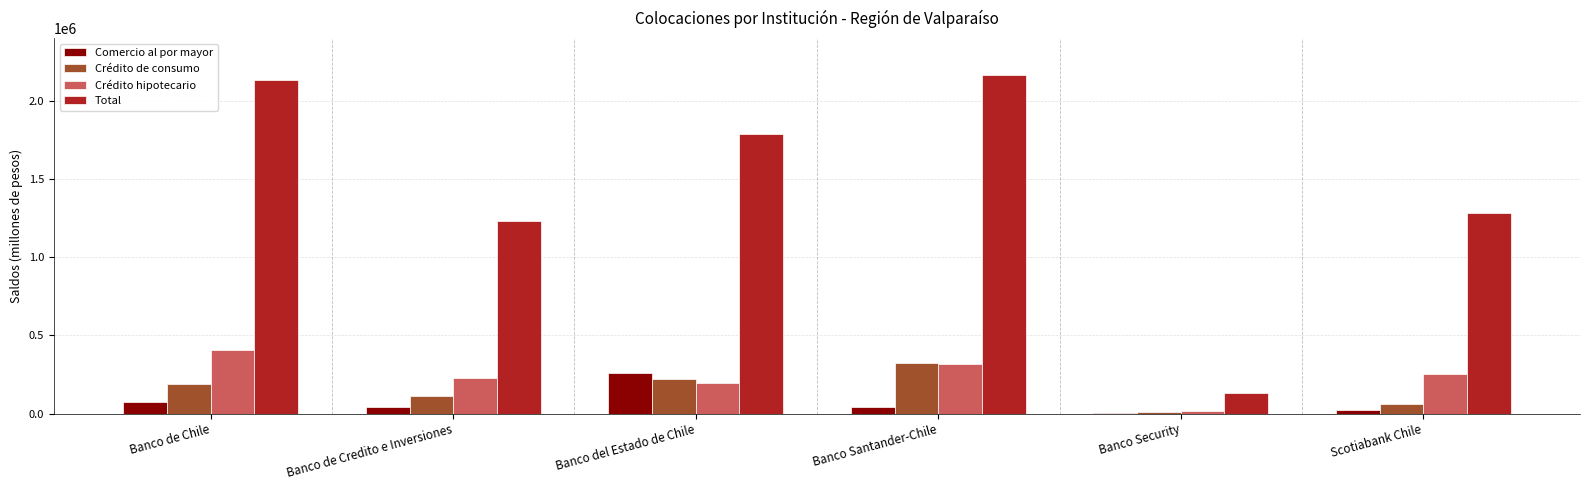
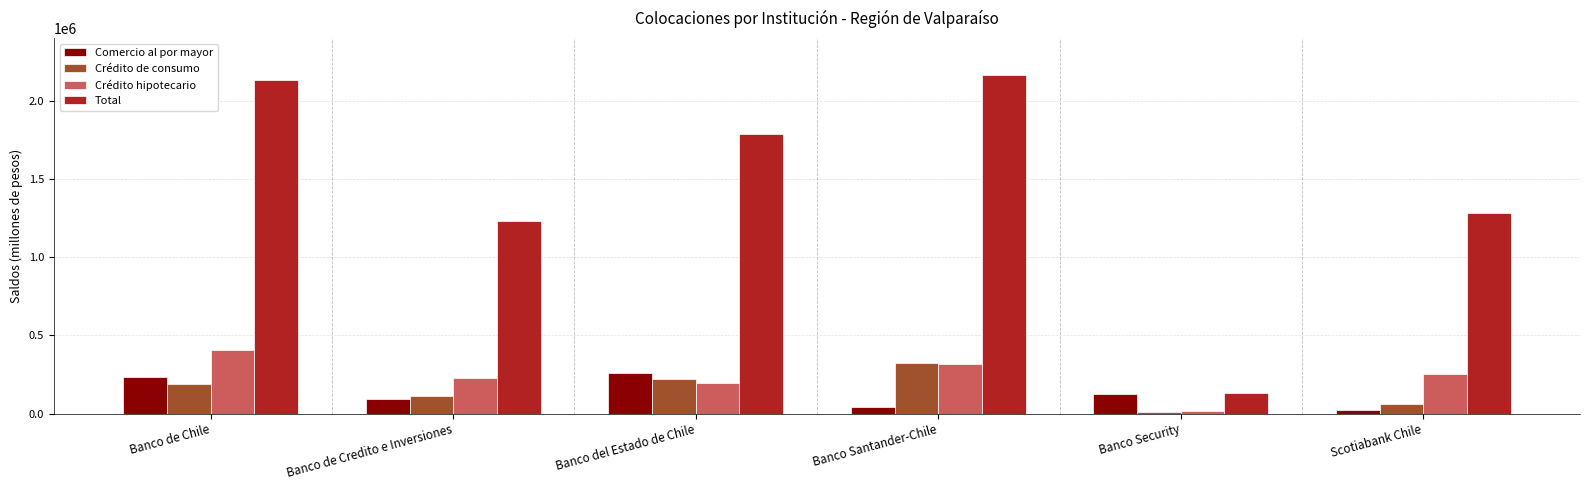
Comercio al por mayor, Banco de Chile: 70000 -> 230000
Comercio al por mayor, Banco de Credito e Inversiones: 40000 -> 100000
Comercio al por mayor, Banco Security: 0 -> 120000
